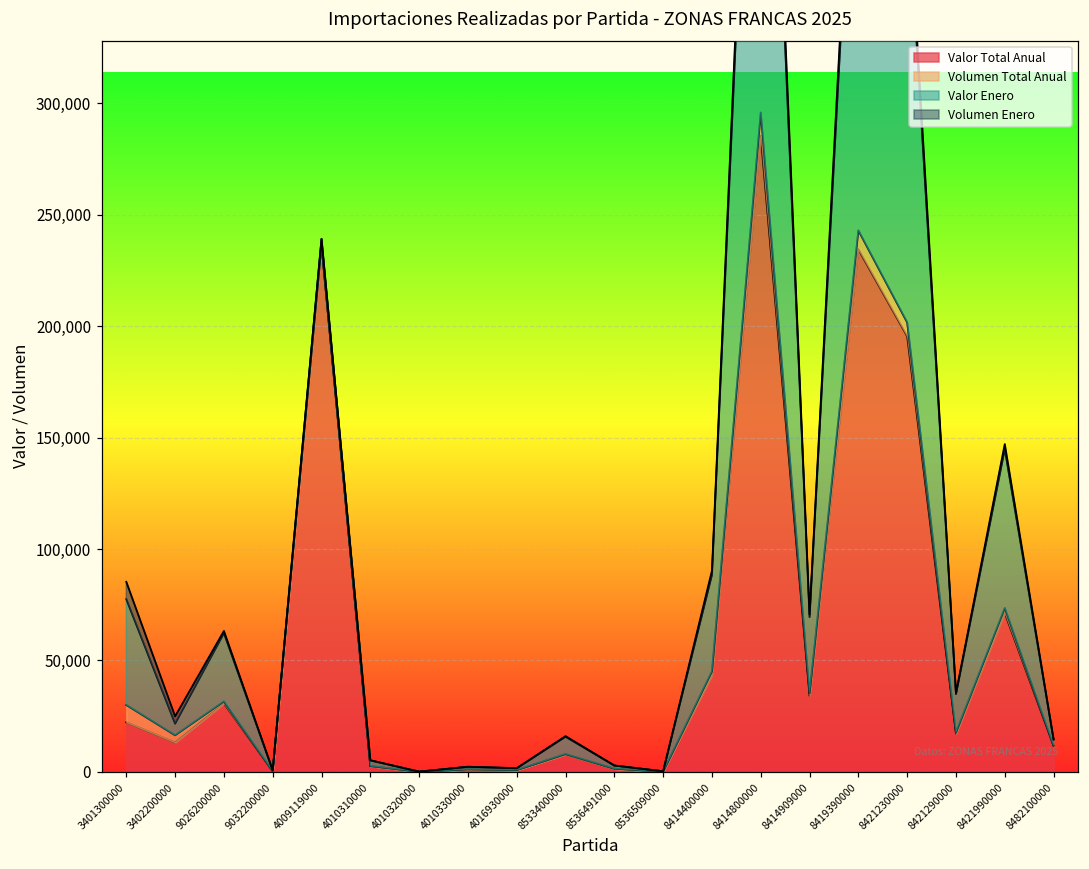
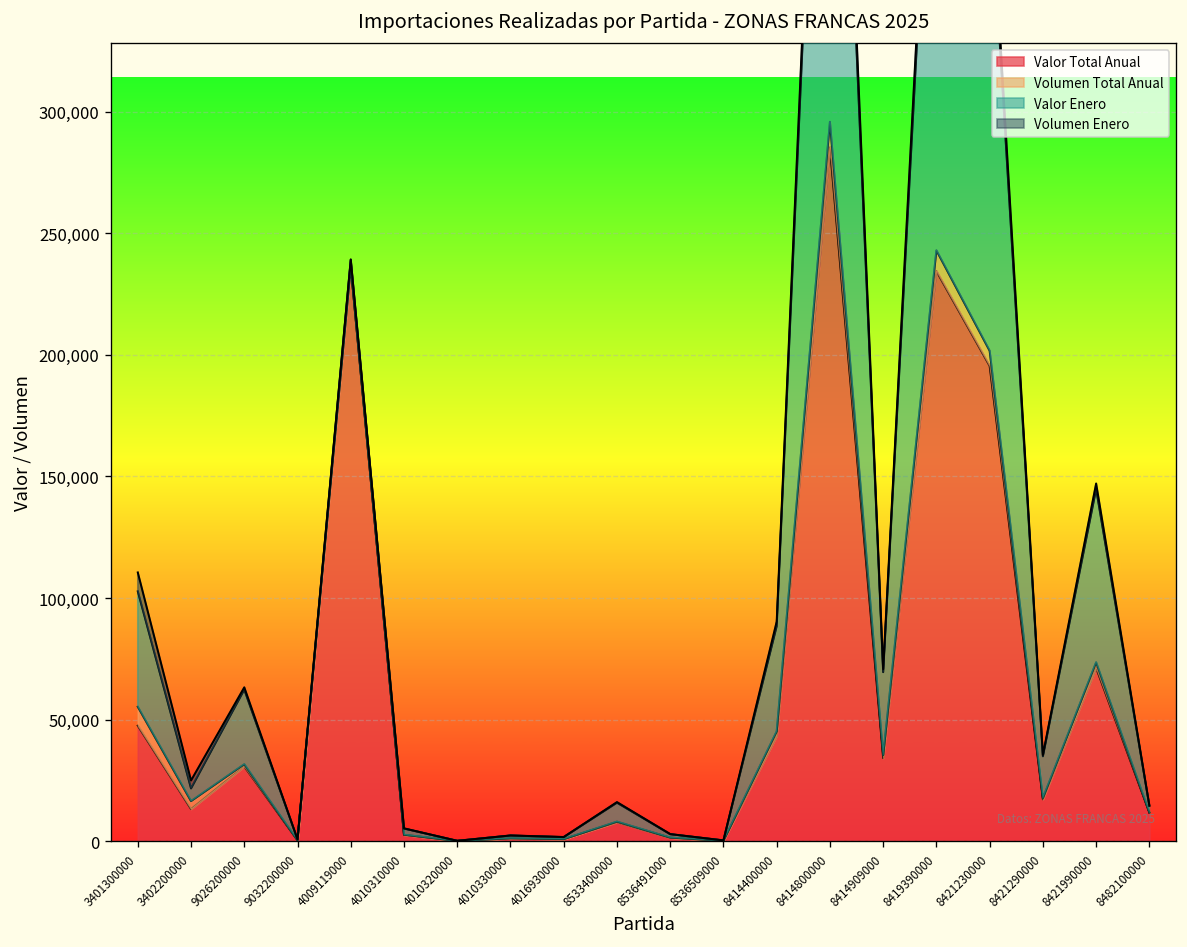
Valor Total Anual, 3401300000: 22,000 -> 47,000
